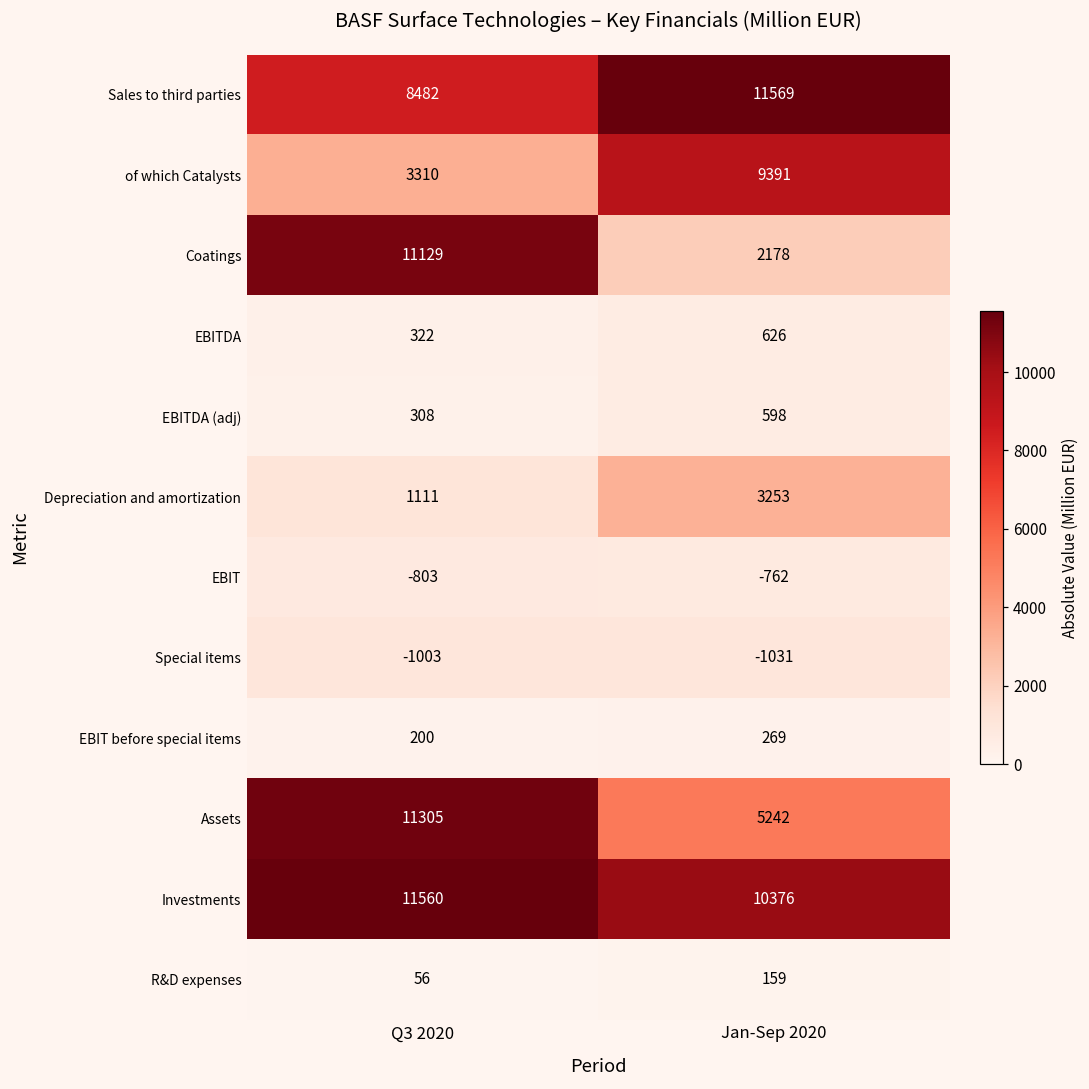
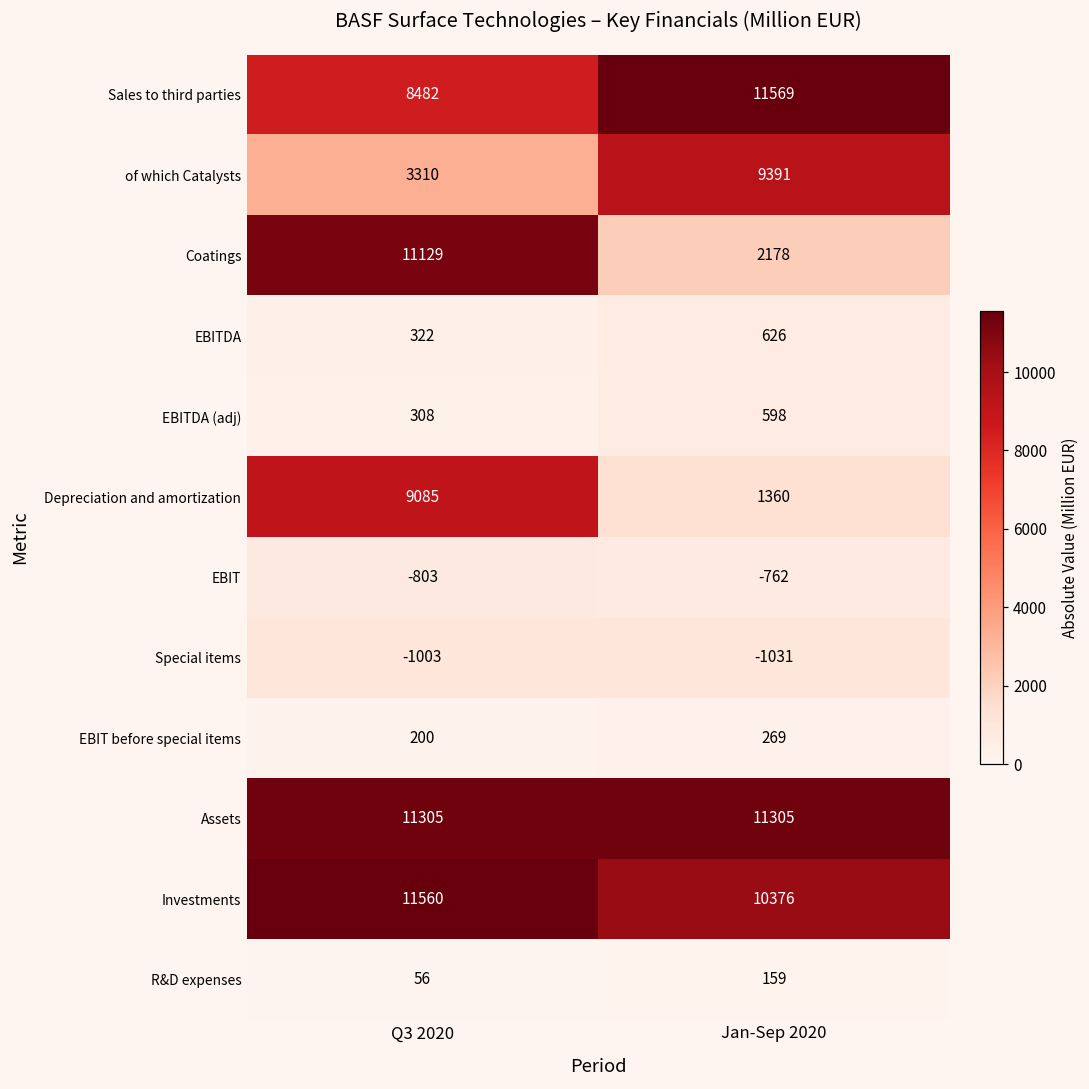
Depreciation and amortization, Q3 2020: 1111 -> 9085
Depreciation and amortization, Jan-Sep 2020: 3253 -> 1360
Assets, Jan-Sep 2020: 5242 -> 11305
